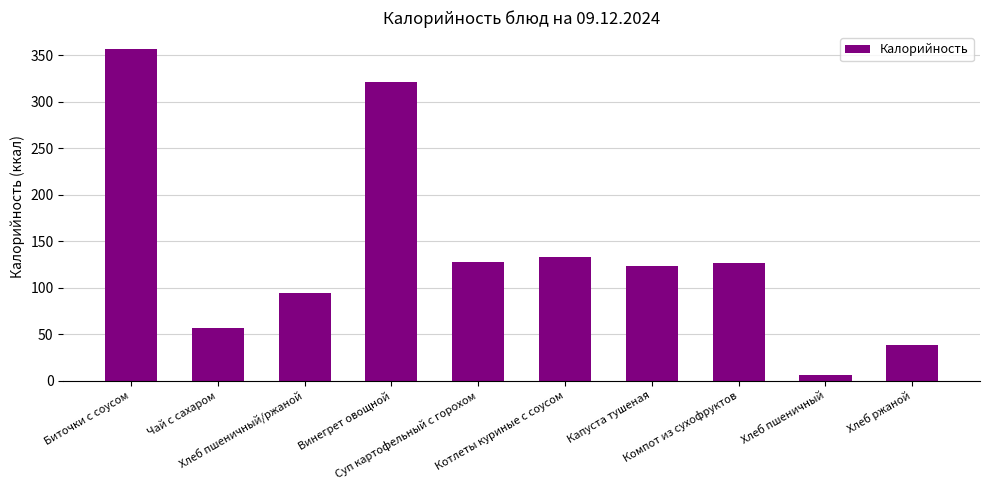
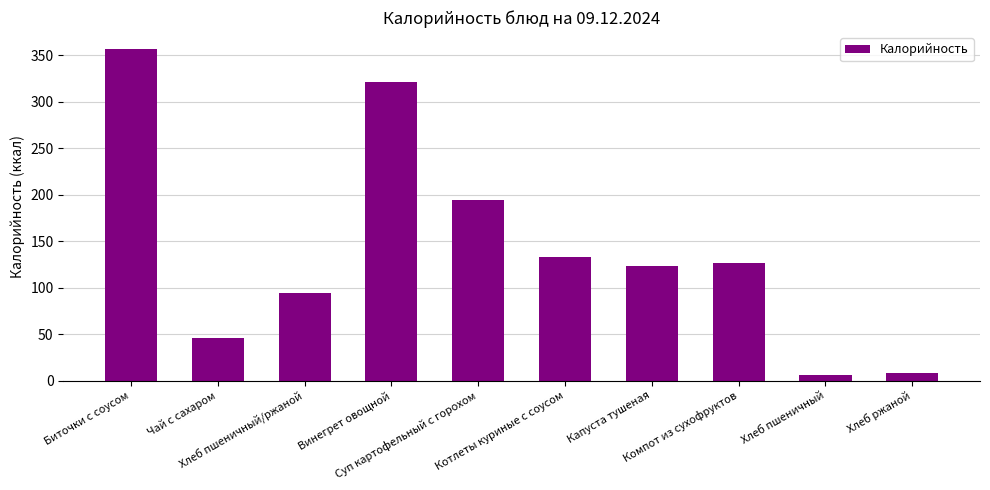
Чай с сахаром: 60 -> 50
Суп картофельный с горохом: 130 -> 190
Хлеб ржаной: 40 -> 10
